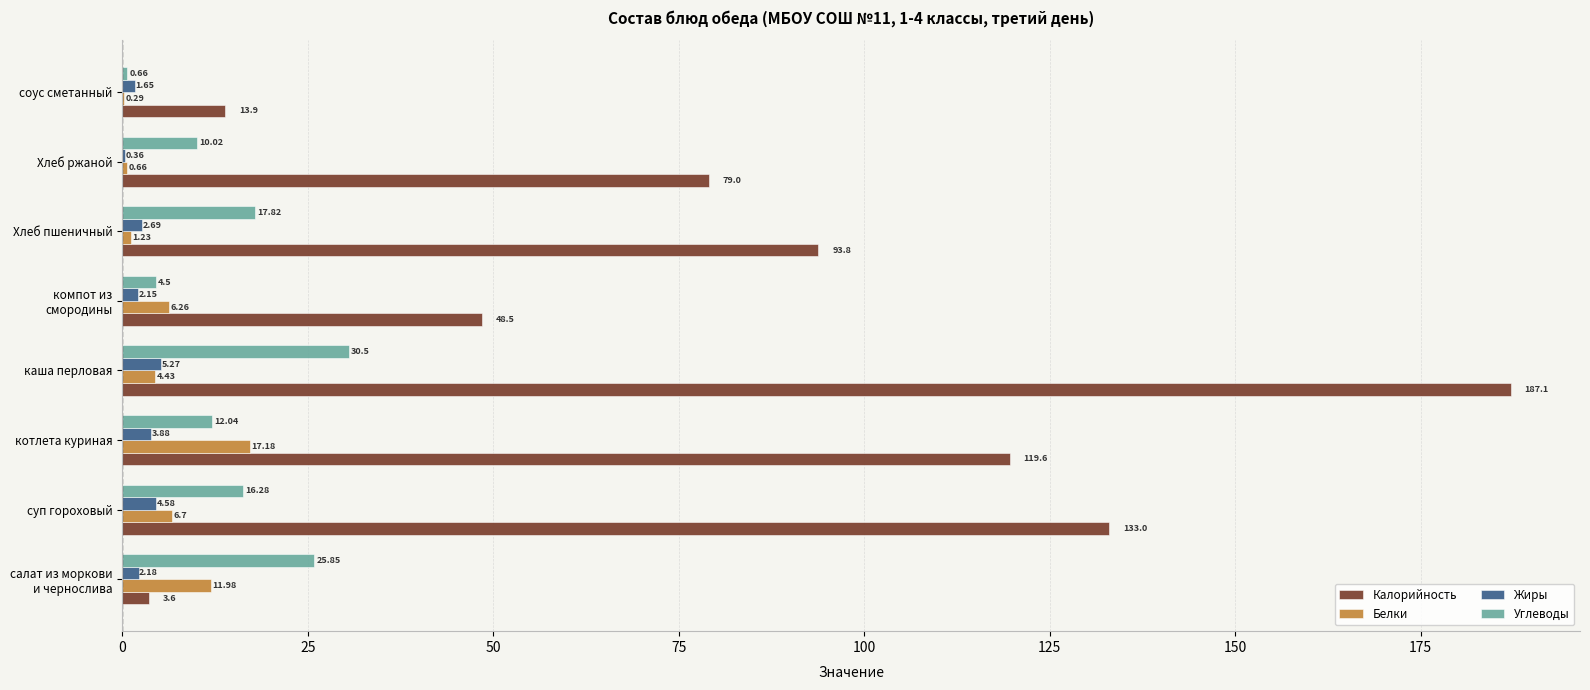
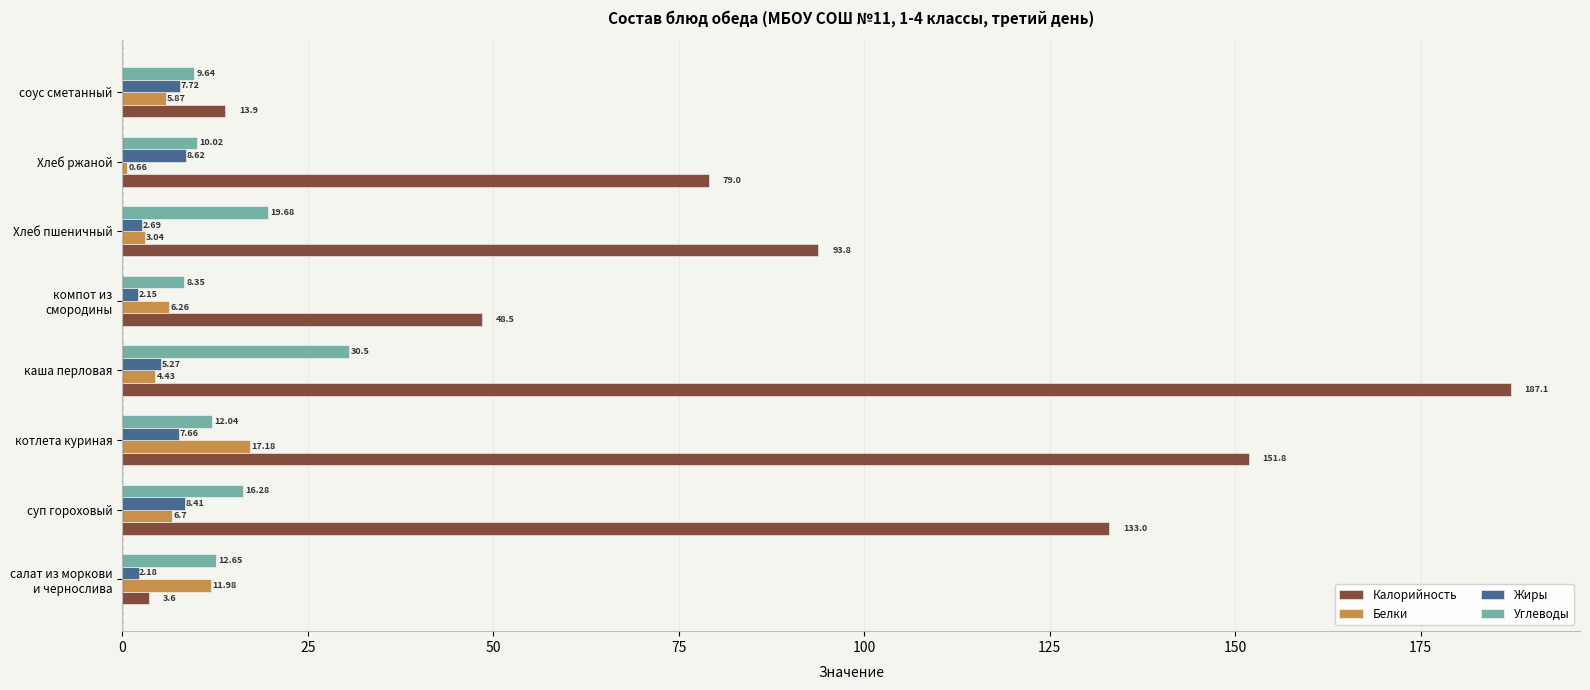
Углеводы, соус сметанный: 0.66 -> 9.64
Жиры, соус сметанный: 1.65 -> 7.72
Белки, соус сметанный: 0.29 -> 5.87
Жиры, Хлеб ржаной: 0.36 -> 8.62
Углеводы, Хлеб пшеничный: 17.82 -> 19.68
Белки, Хлеб пшеничный: 1.23 -> 3.04
Углеводы, компот из смородины: 4.5 -> 8.35
Жиры, котлета куриная: 3.88 -> 7.66
Калорийность, котлета куриная: 119.6 -> 151.8
Жиры, суп гороховый: 4.58 -> 8.41
Углеводы, салат из моркови и чернослива: 25.85 -> 12.65
